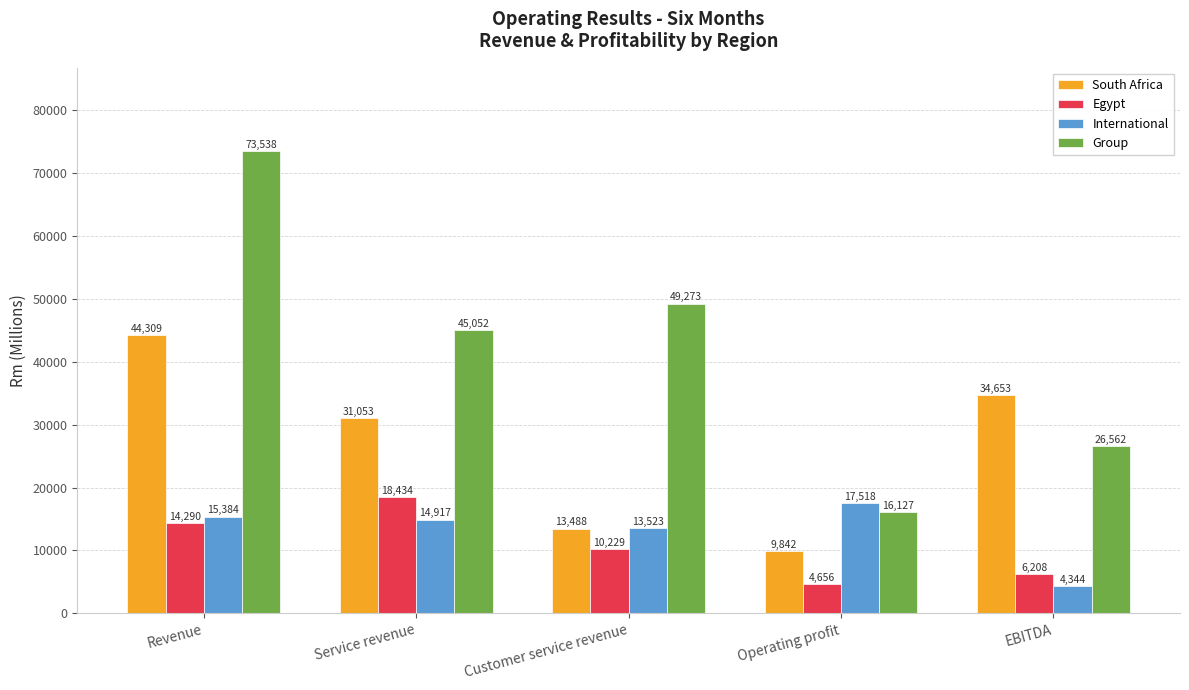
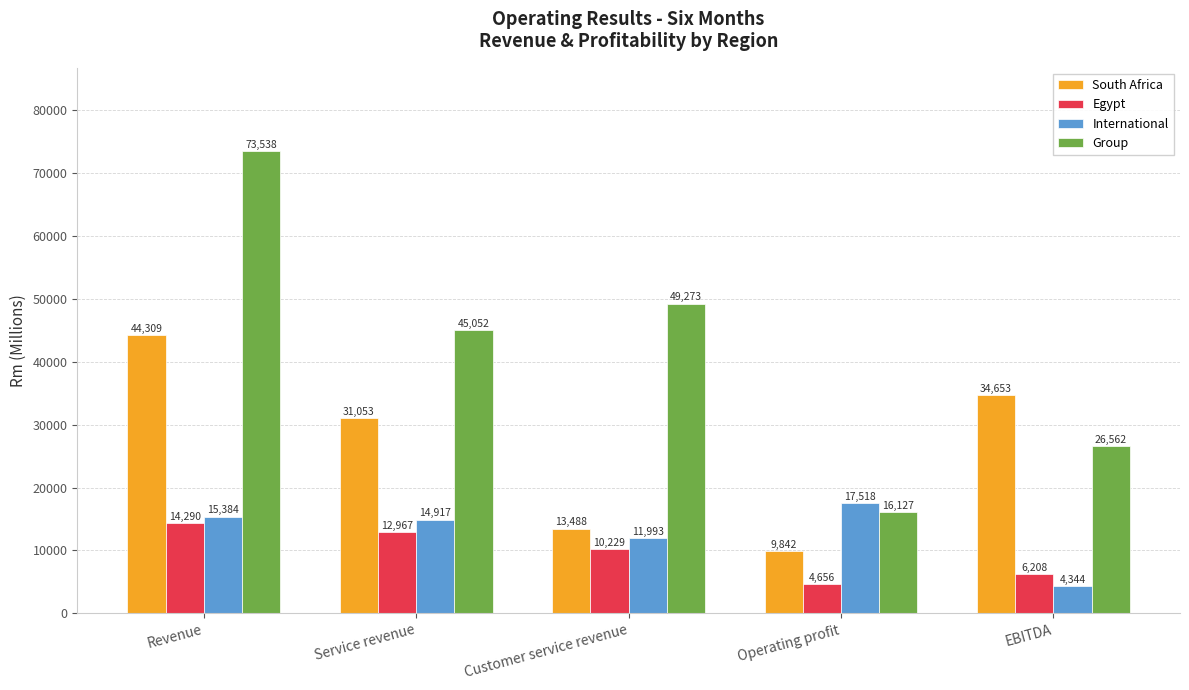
Egypt, Service revenue: 18,434 -> 12,967
International, Customer service revenue: 13,523 -> 11,993
